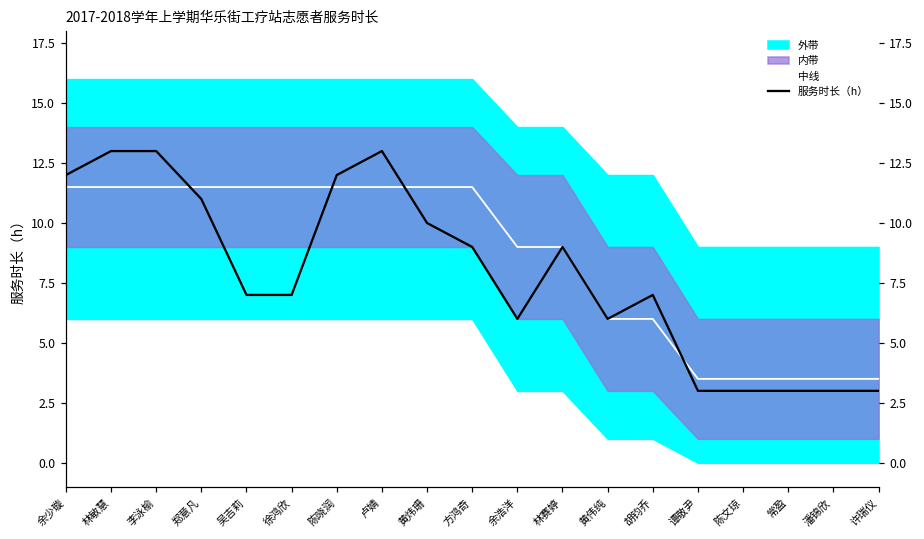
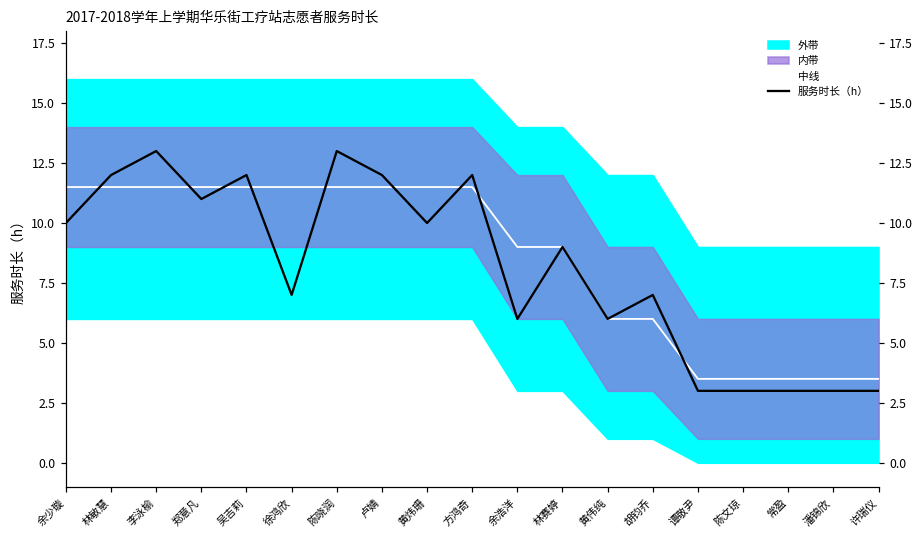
服务时长（h）, 余少璇: 12 -> 10
服务时长（h）, 林敏慧: 13 -> 12
服务时长（h）, 吴吉莉: 7 -> 12
服务时长（h）, 陈晓润: 12 -> 13
服务时长（h）, 卢婧: 13 -> 12
服务时长（h）, 方鸿奇: 9 -> 12
